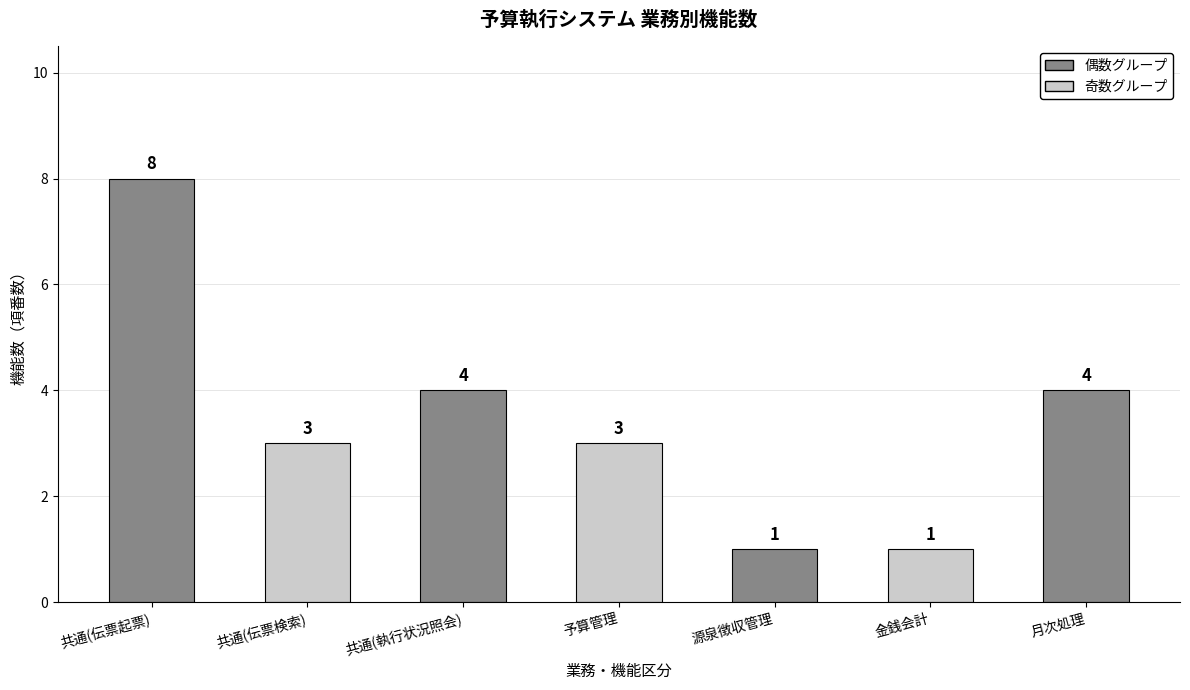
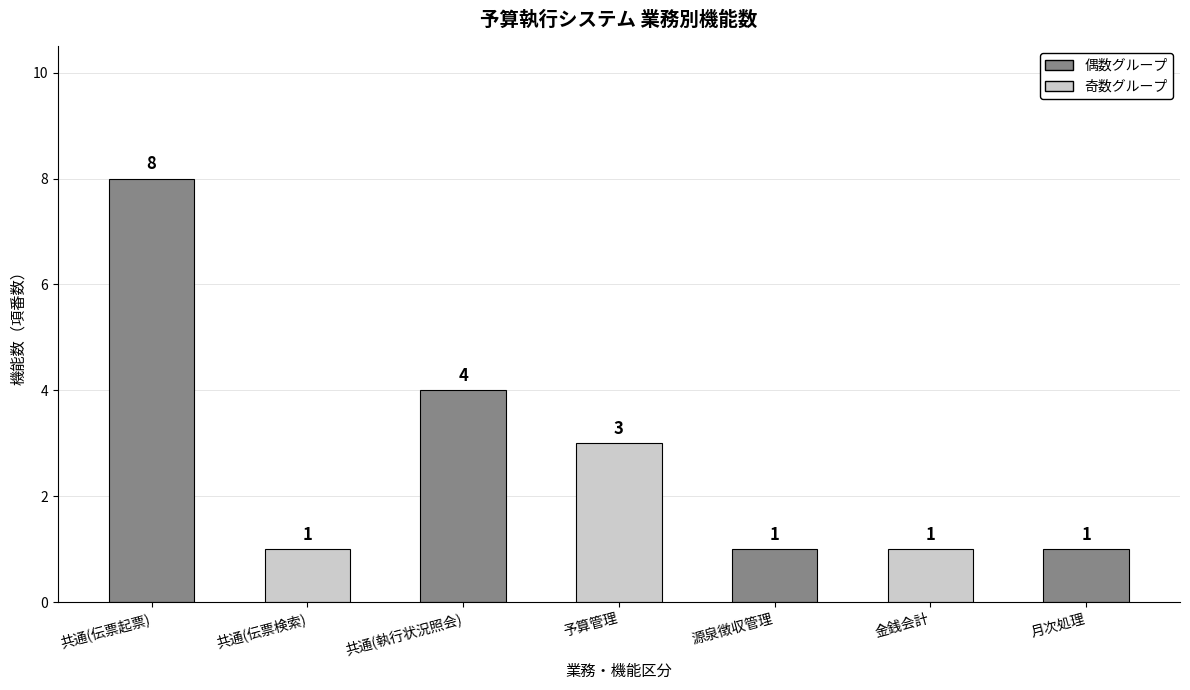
共通(伝票検索): 3 -> 1
月次処理: 4 -> 1
